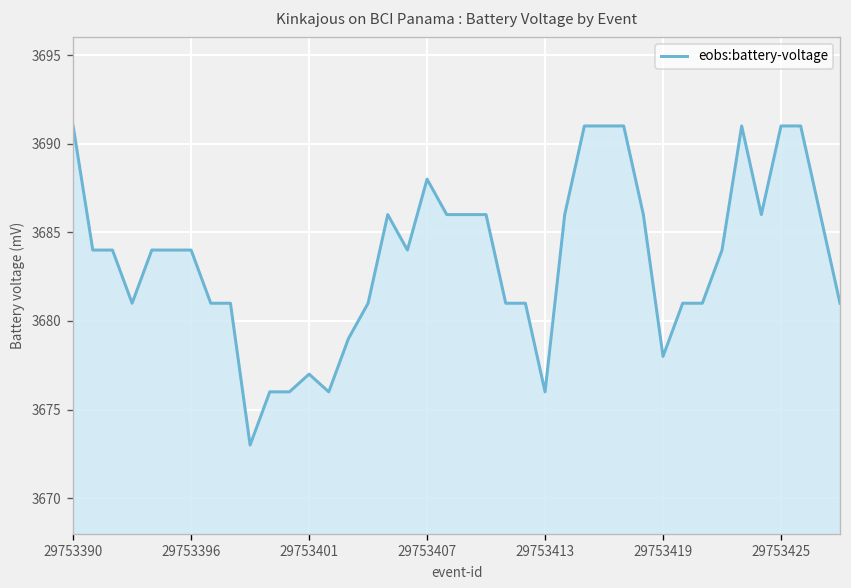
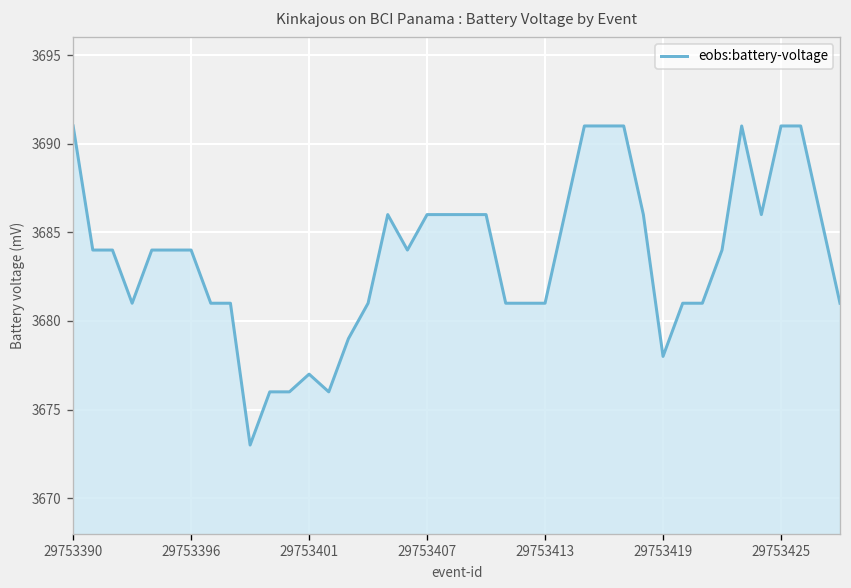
29753407: 3688 -> 3686
29753413: 3676 -> 3681
